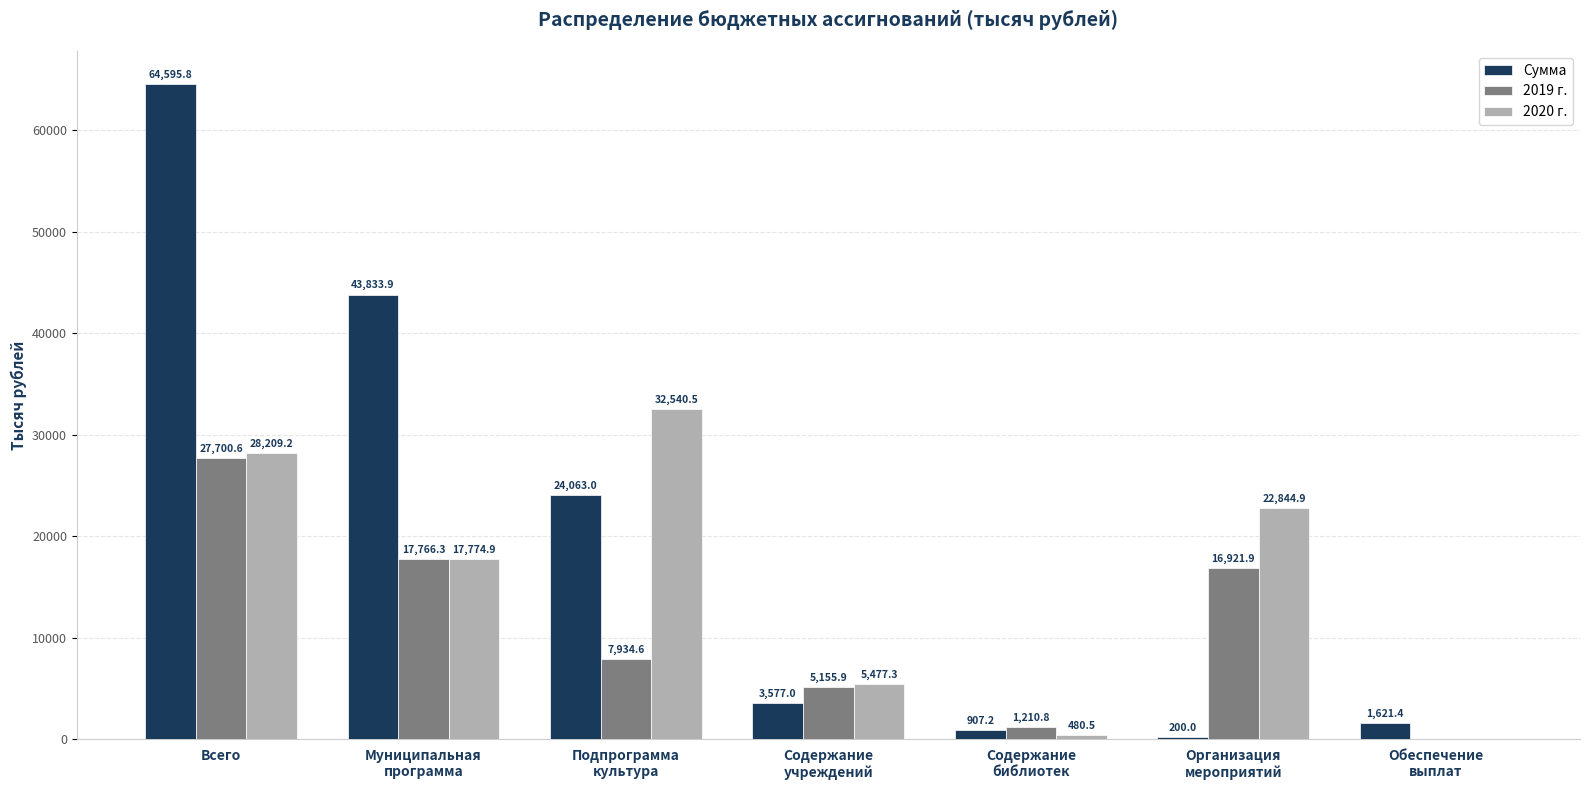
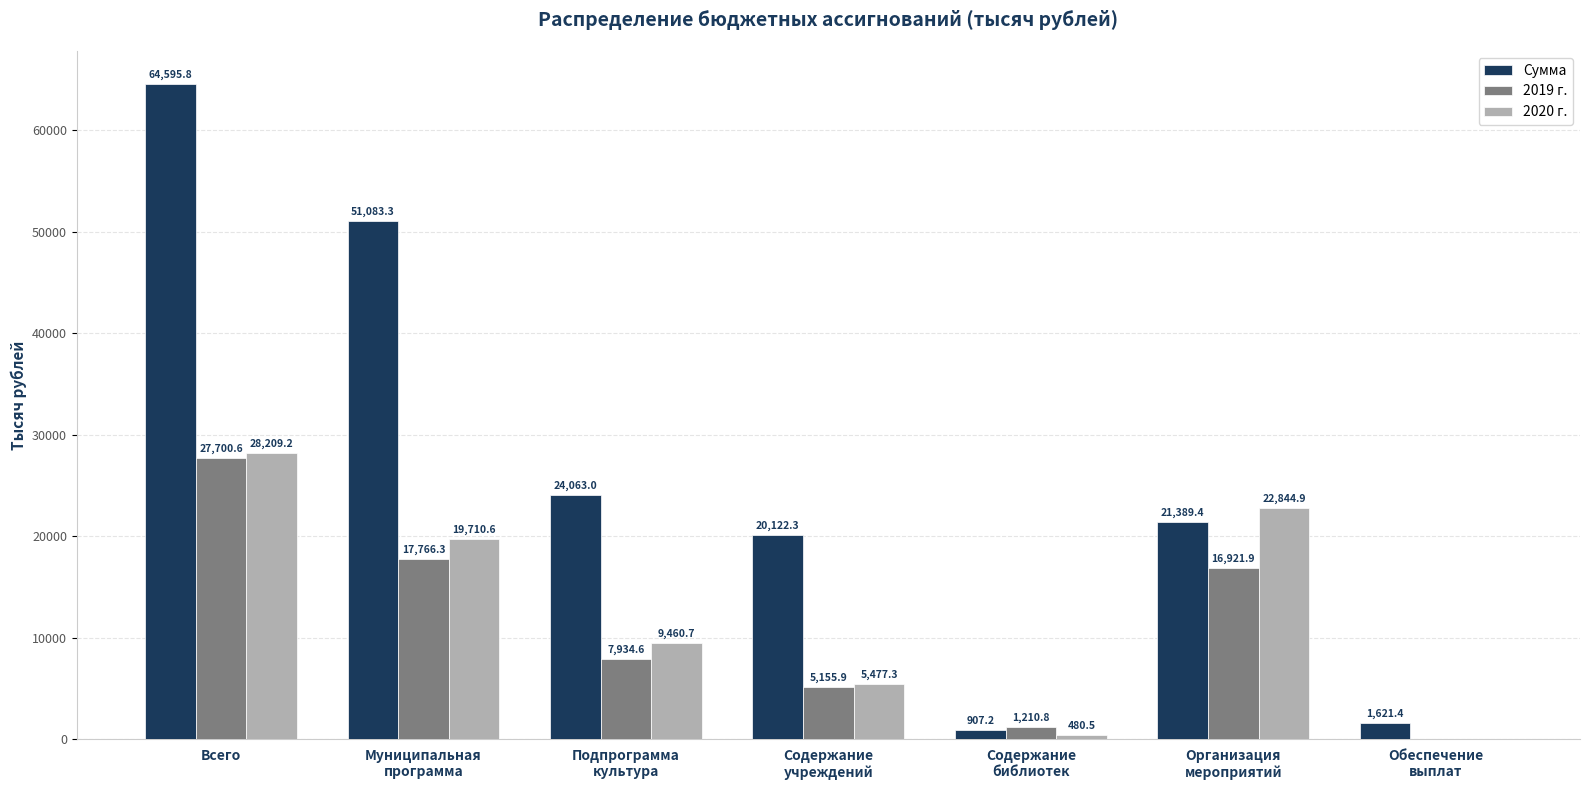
Сумма, Муниципальная программа: 43,833.9 -> 51,083.3
2020 г., Муниципальная программа: 17,774.9 -> 19,710.6
2020 г., Подпрограмма культура: 32,540.5 -> 9,460.7
Сумма, Содержание учреждений: 3,577.0 -> 20,122.3
Сумма, Организация мероприятий: 200.0 -> 21,389.4
